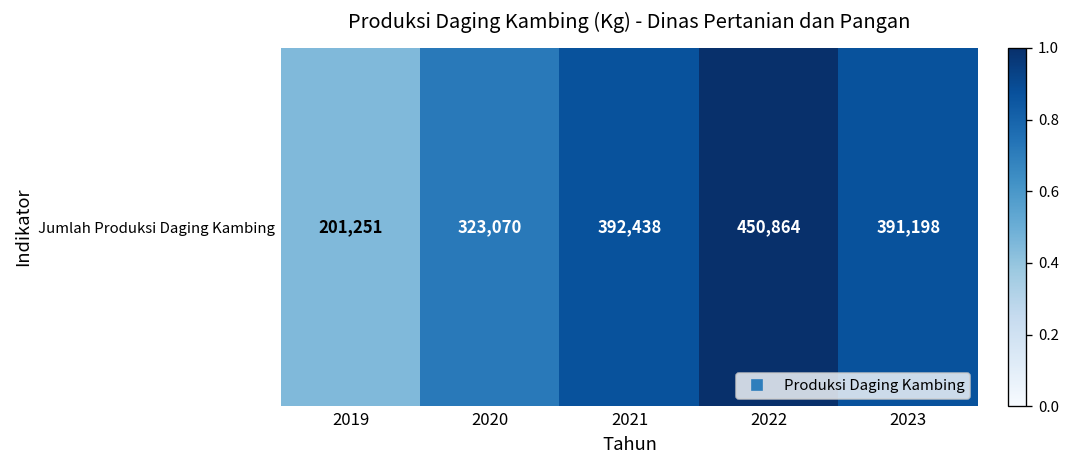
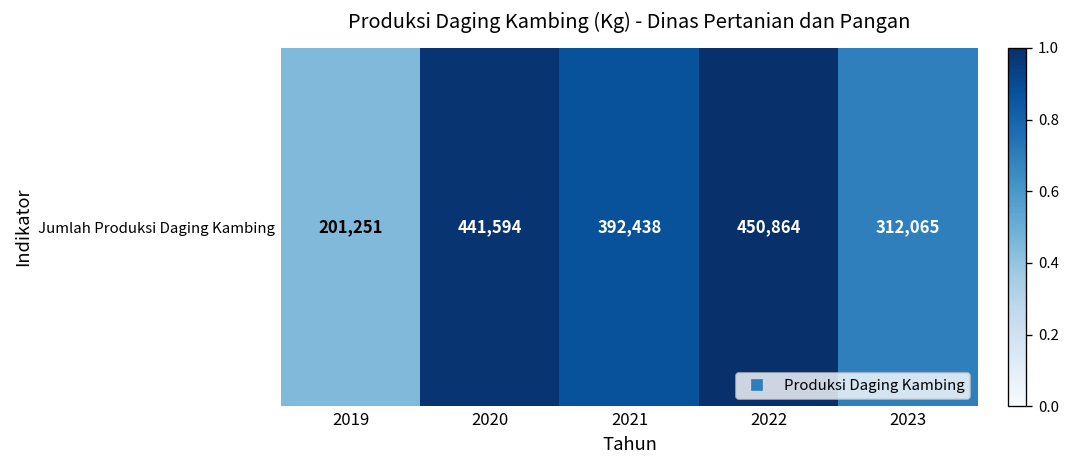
Jumlah Produksi Daging Kambing, 2020: 323,070 -> 441,594
Jumlah Produksi Daging Kambing, 2023: 391,198 -> 312,065
